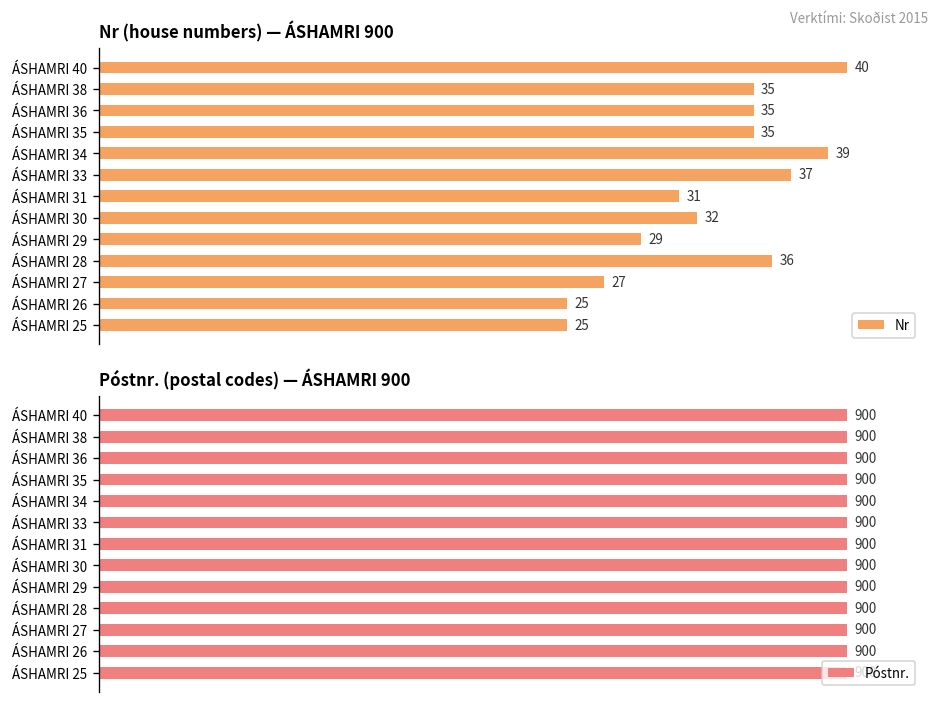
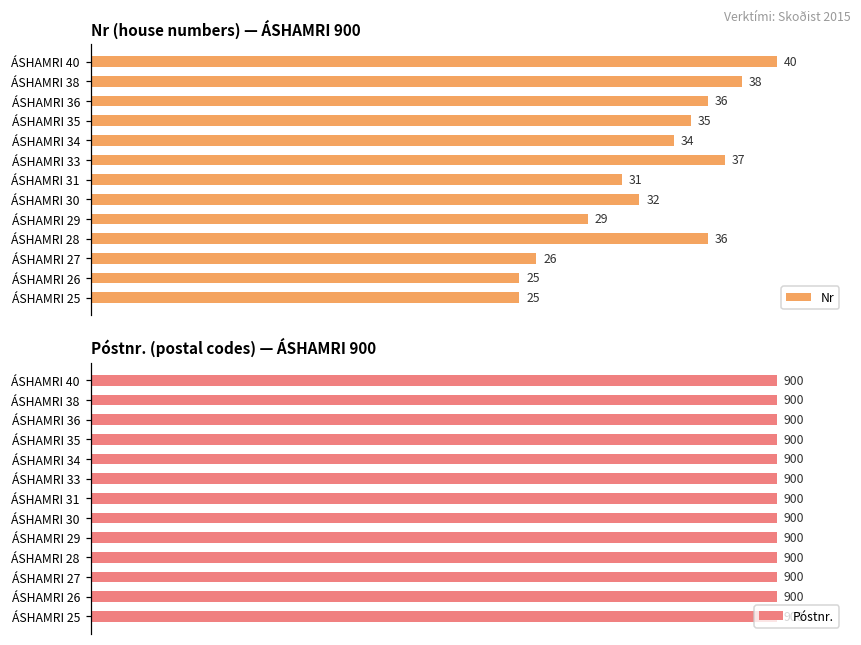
Nr (house numbers) — ÁSHAMRI 900, ÁSHAMRI 38: 35 -> 38
Nr (house numbers) — ÁSHAMRI 900, ÁSHAMRI 36: 35 -> 36
Nr (house numbers) — ÁSHAMRI 900, ÁSHAMRI 34: 39 -> 34
Nr (house numbers) — ÁSHAMRI 900, ÁSHAMRI 27: 27 -> 26
